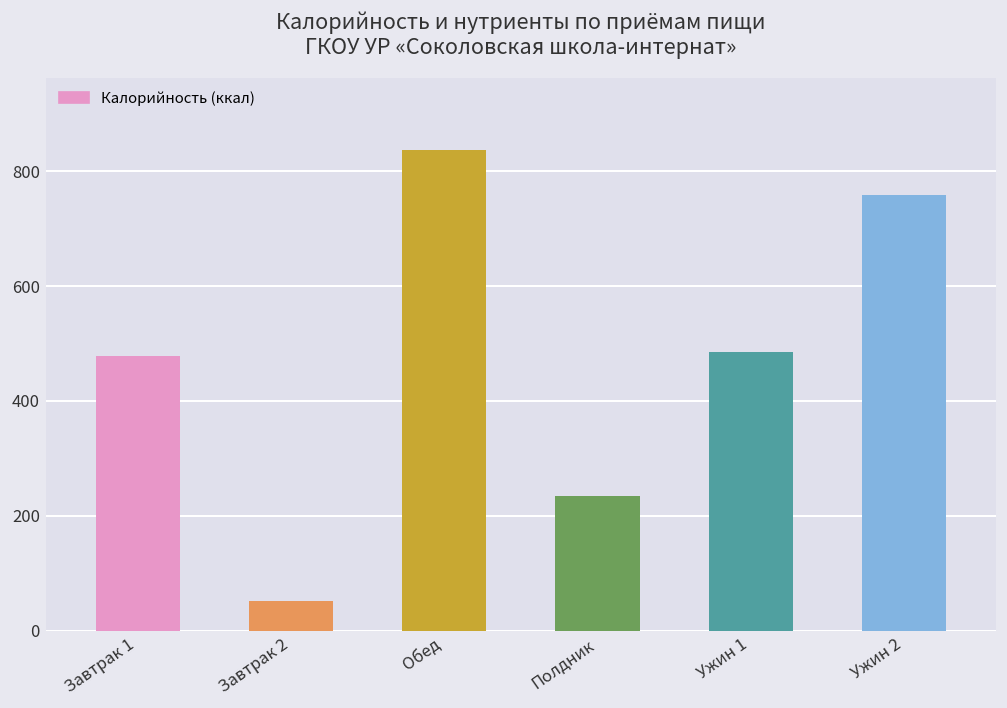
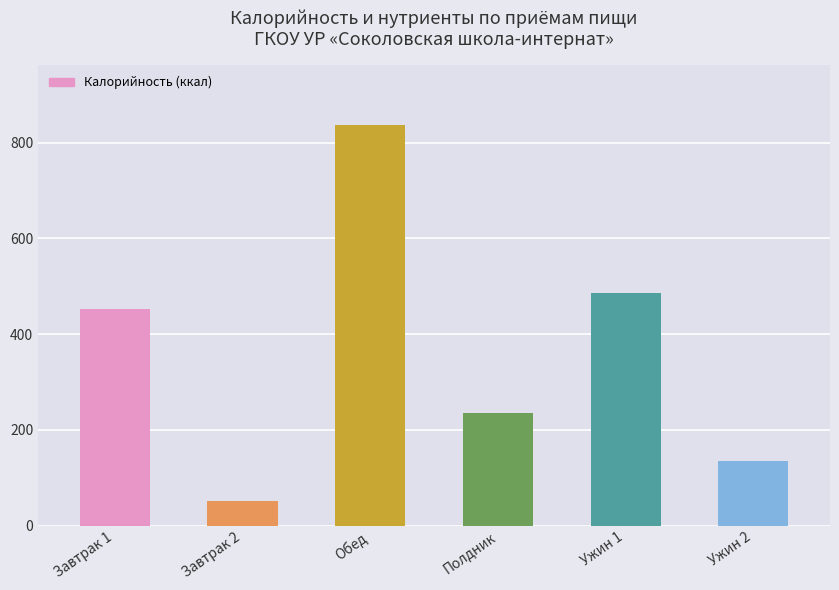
Завтрак 1: 480 -> 450
Ужин 2: 760 -> 130
